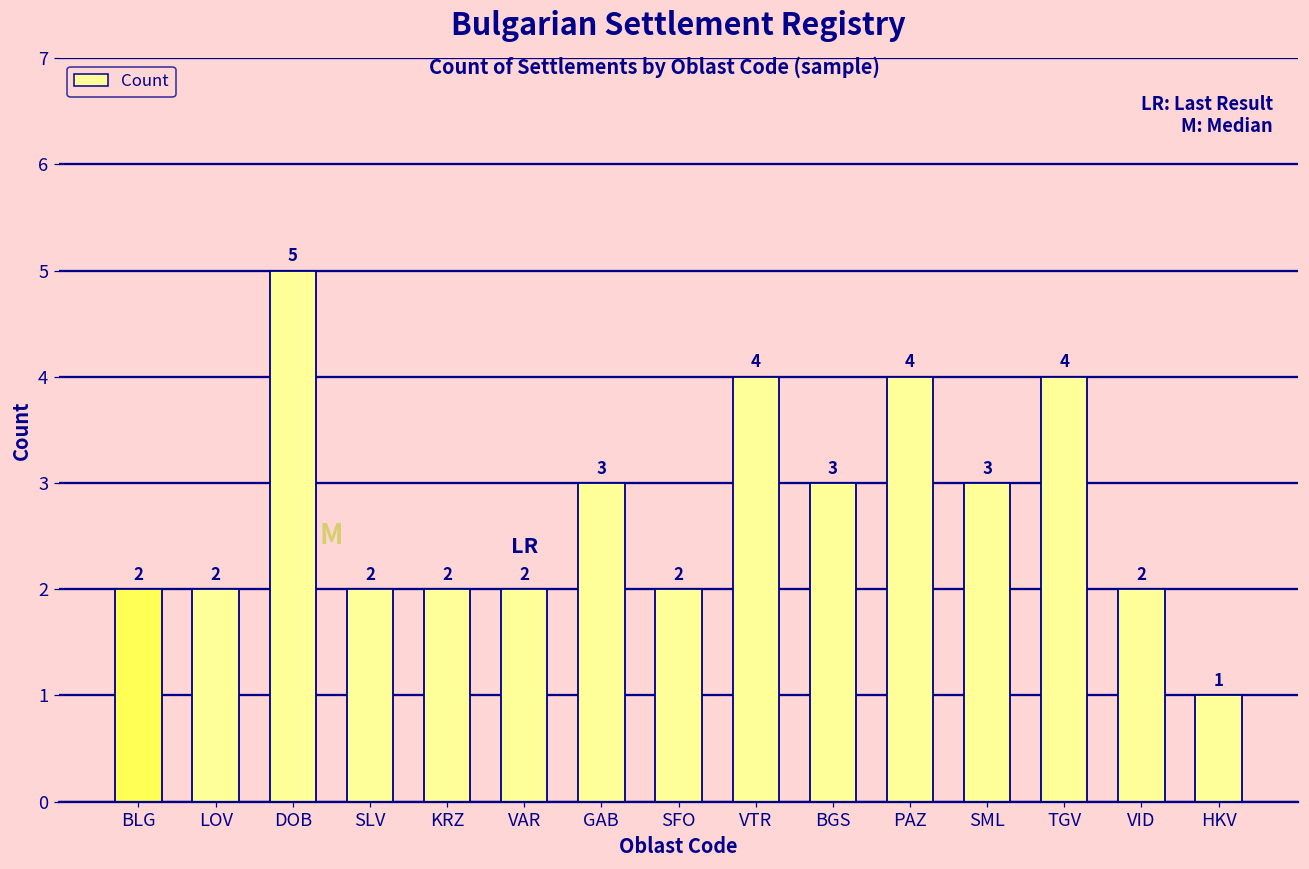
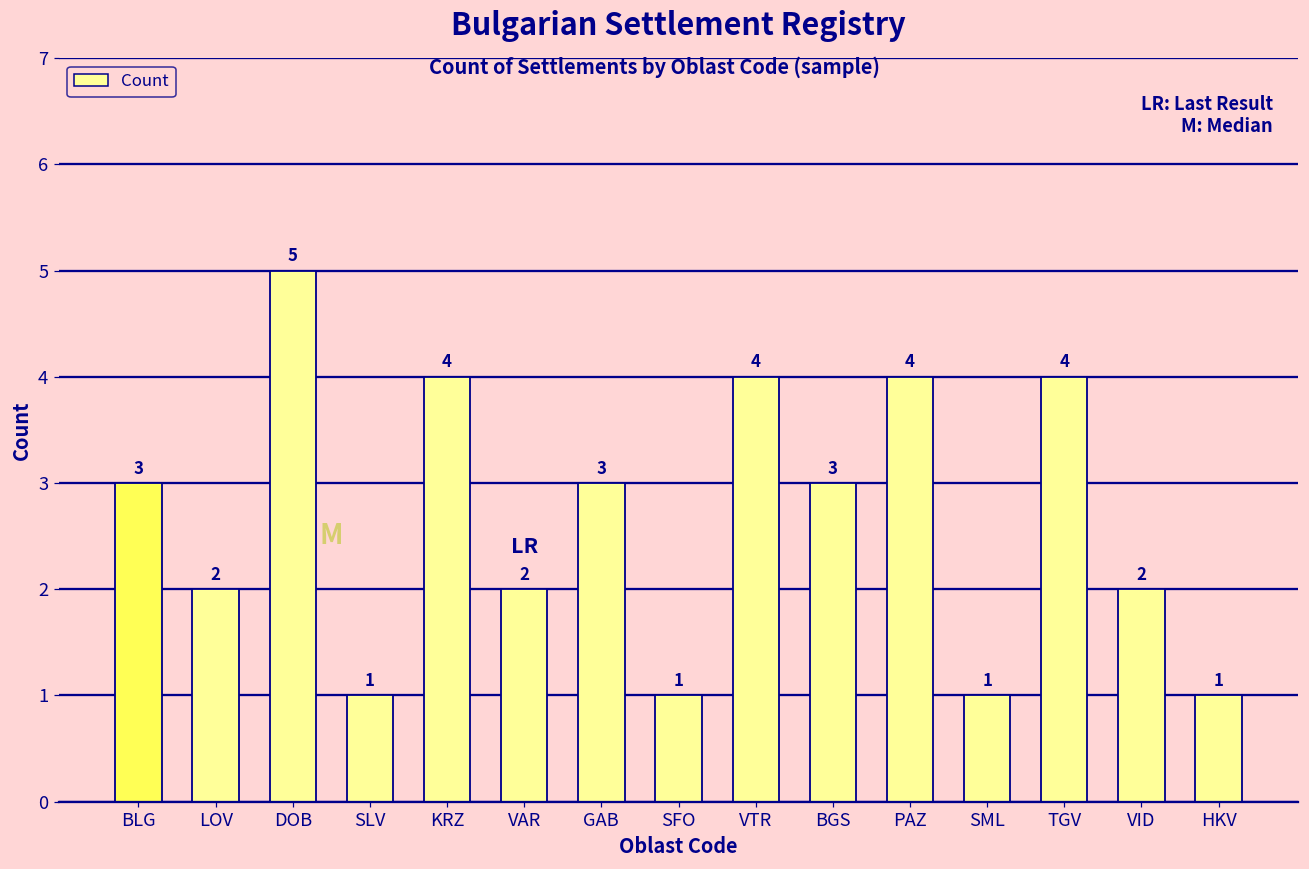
BLG: 2 -> 3
SLV: 2 -> 1
KRZ: 2 -> 4
SFO: 2 -> 1
SML: 3 -> 1
